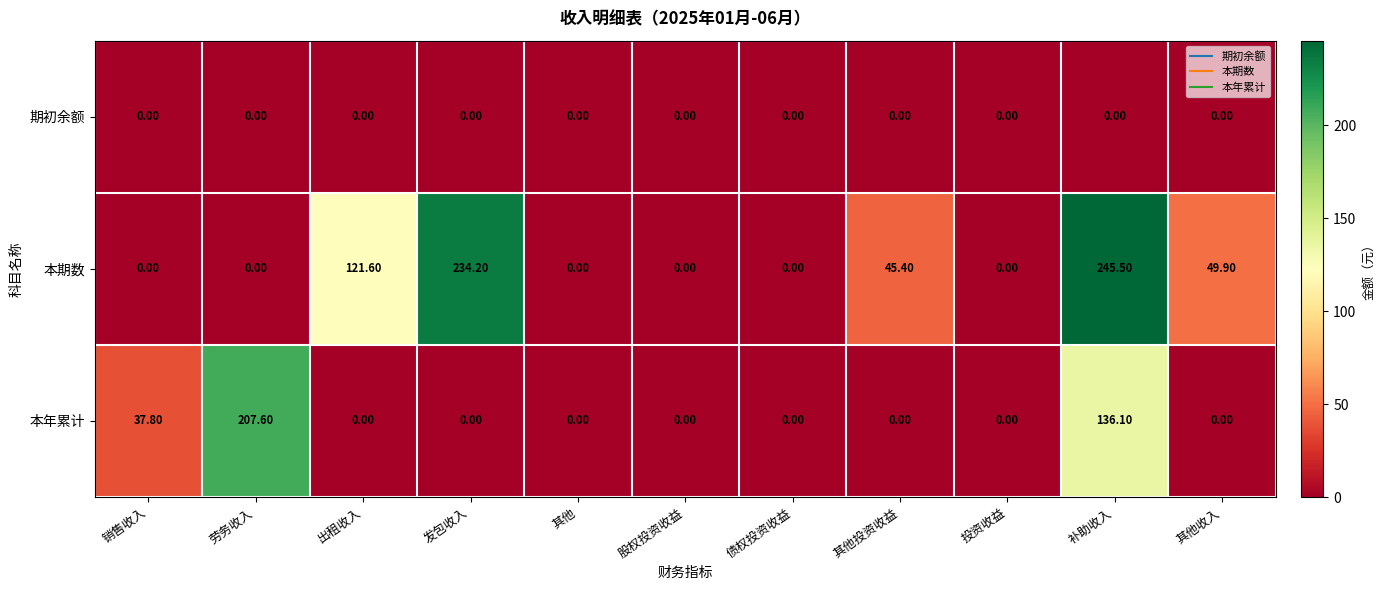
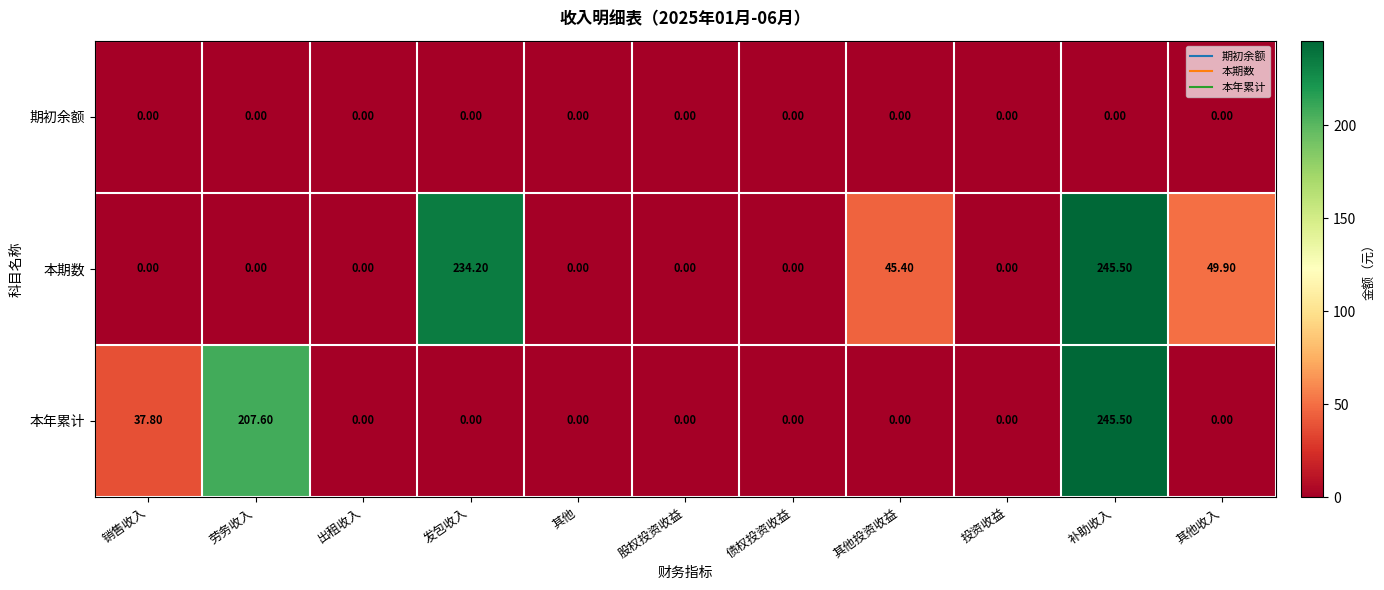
本期数, 出租收入: 121.60 -> 0.00
本年累计, 补助收入: 136.10 -> 245.50
